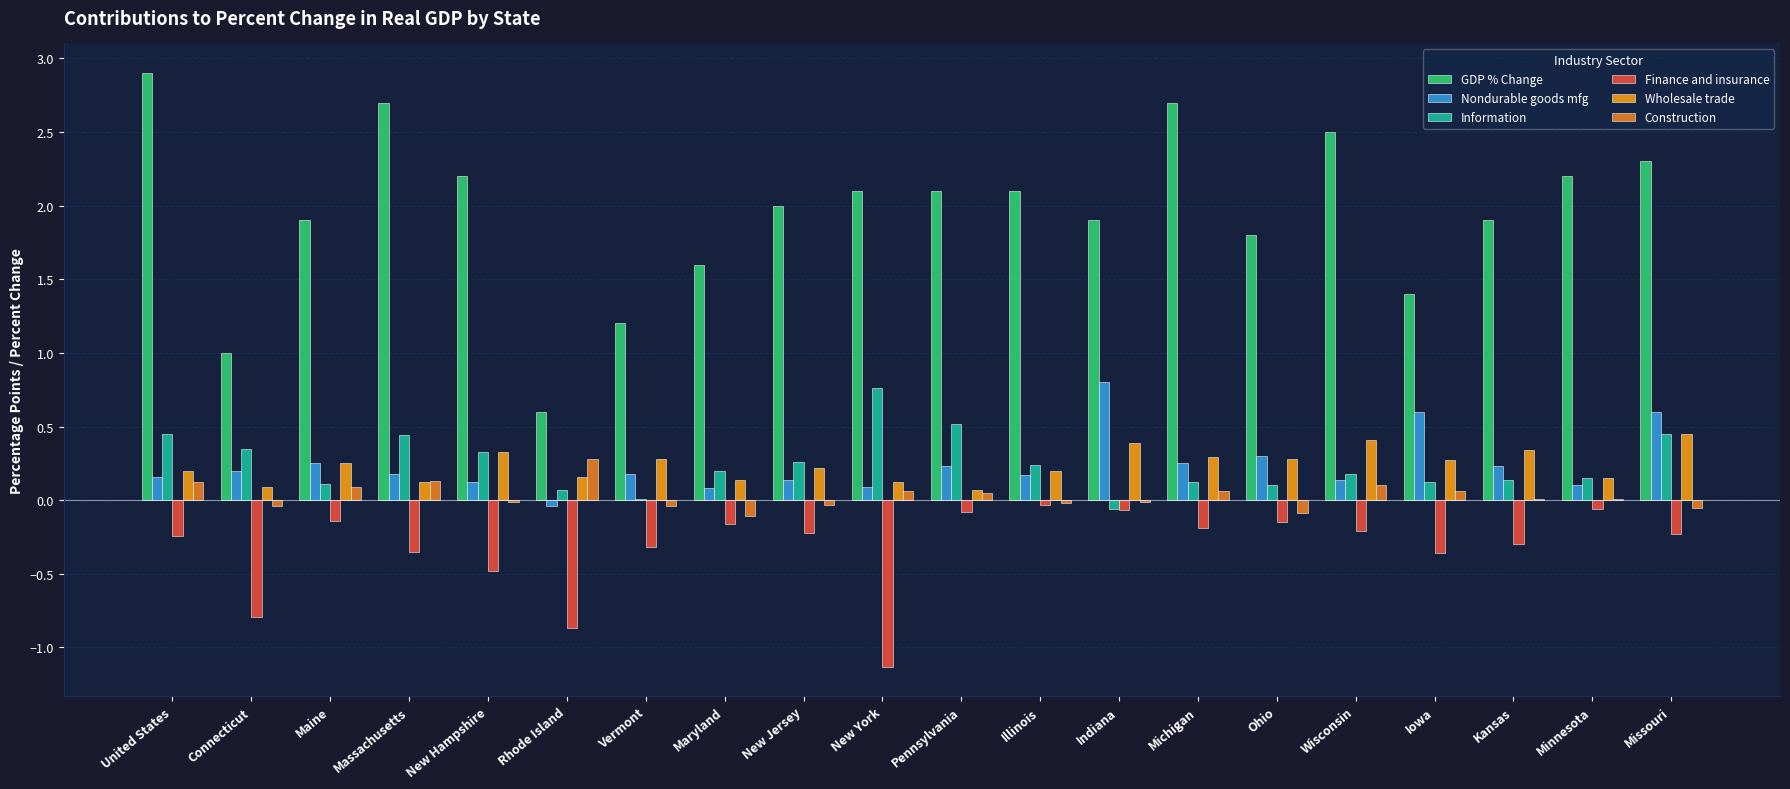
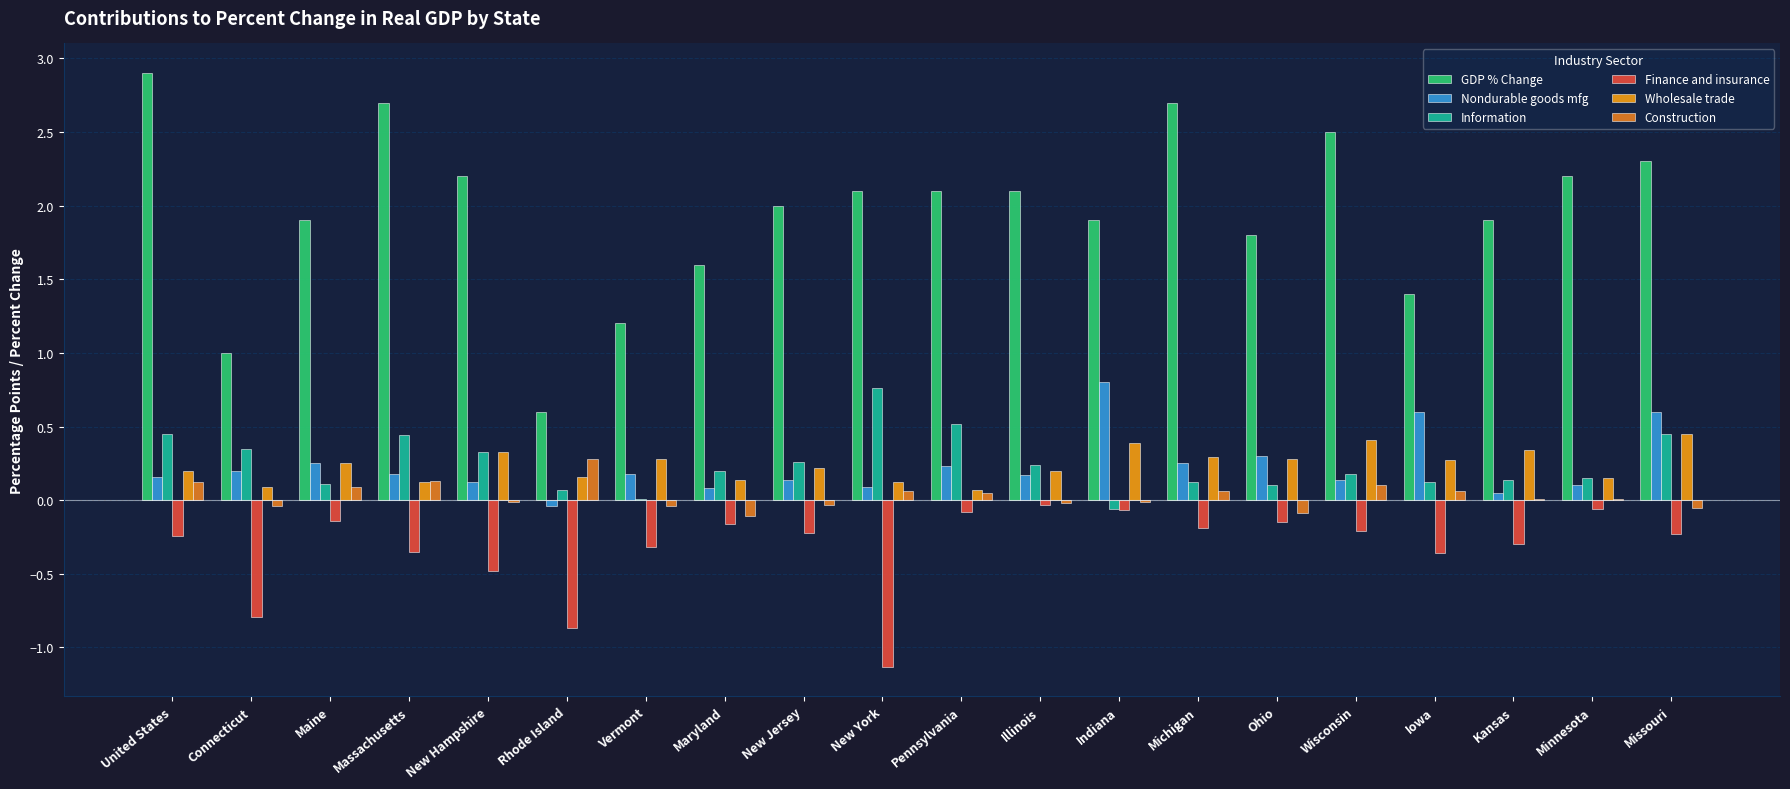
Nondurable goods mfg, Kansas: 0.23 -> 0.05
